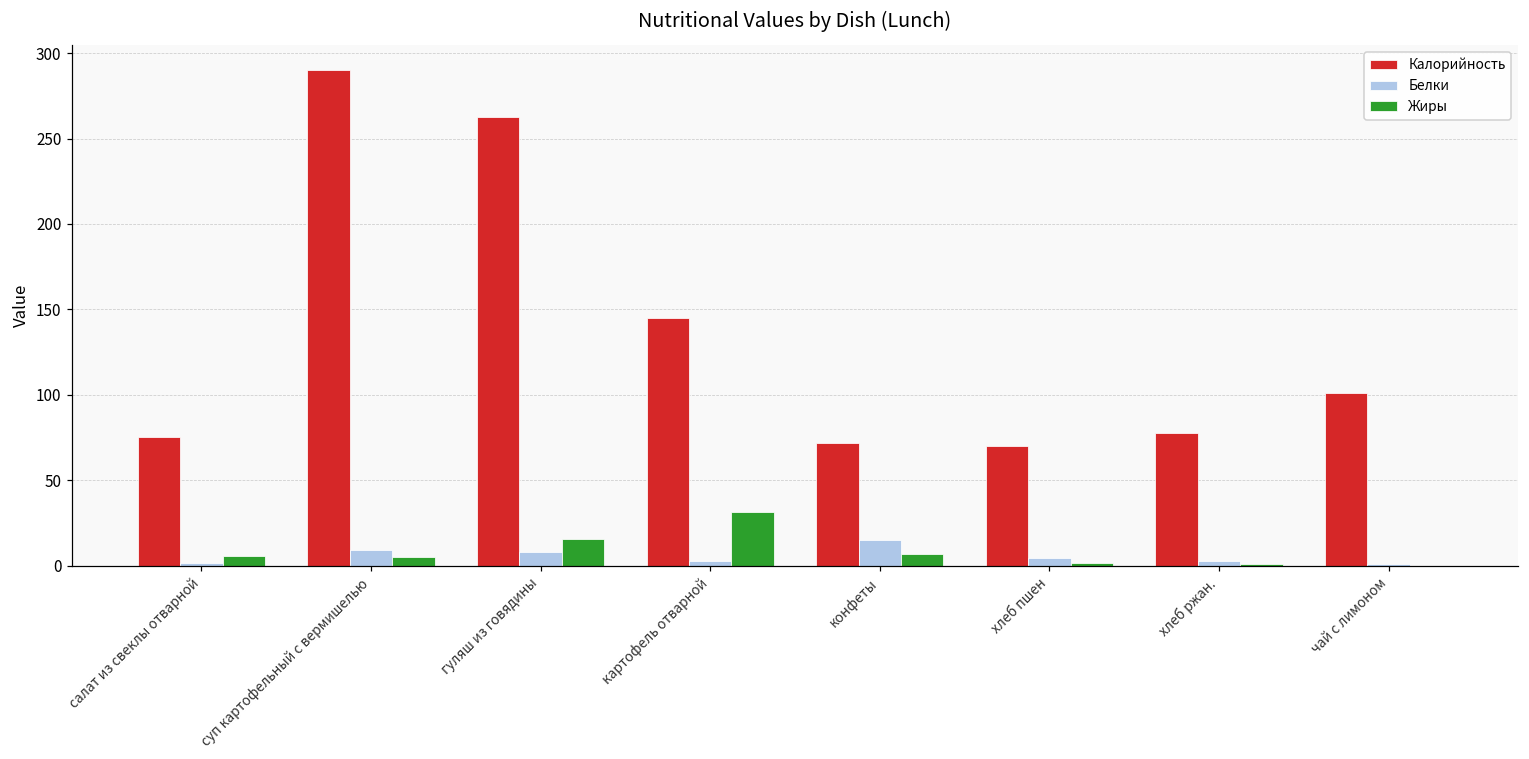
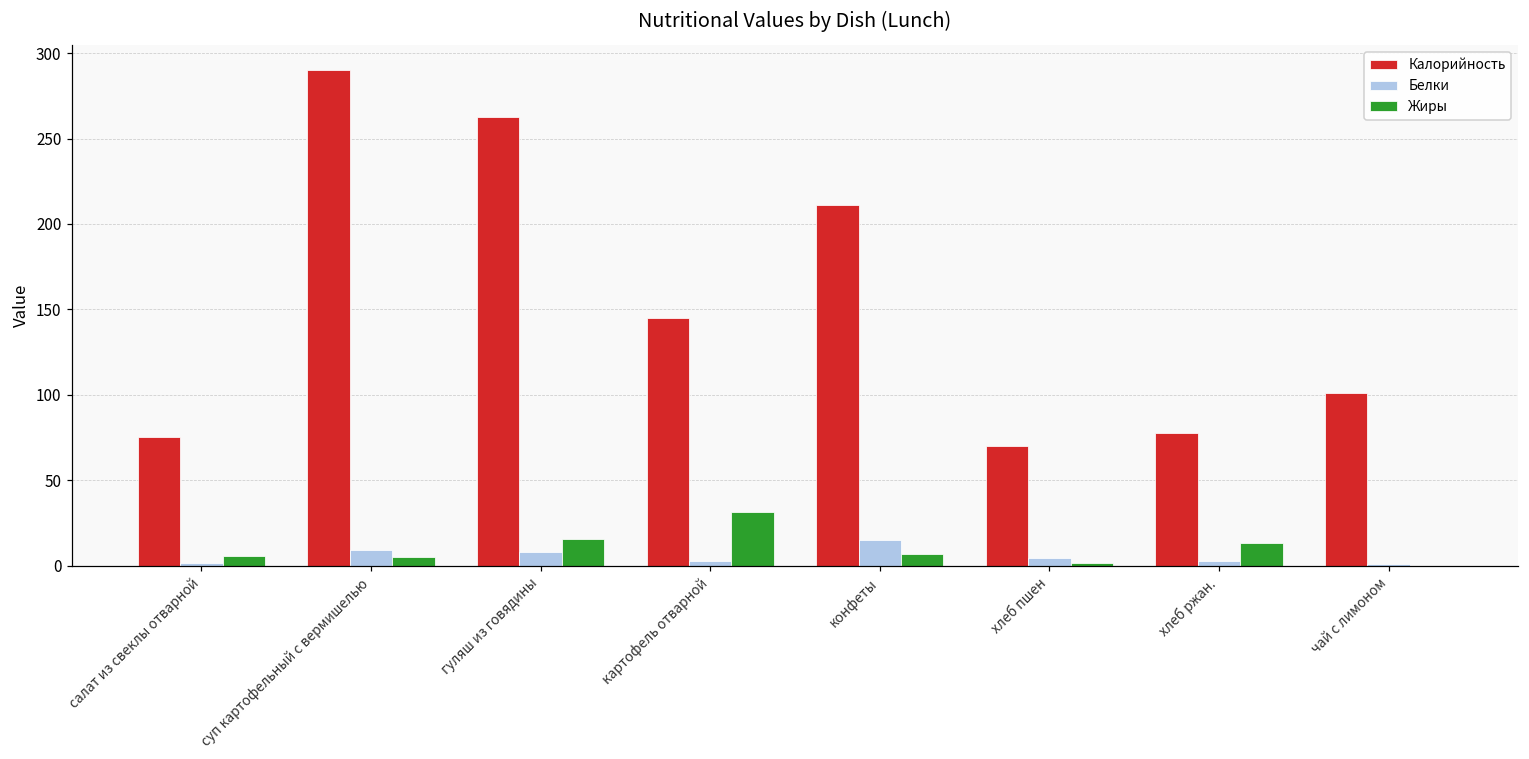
Калорийность, конфеты: 72 -> 211
Жиры, хлеб ржан.: 1 -> 13
